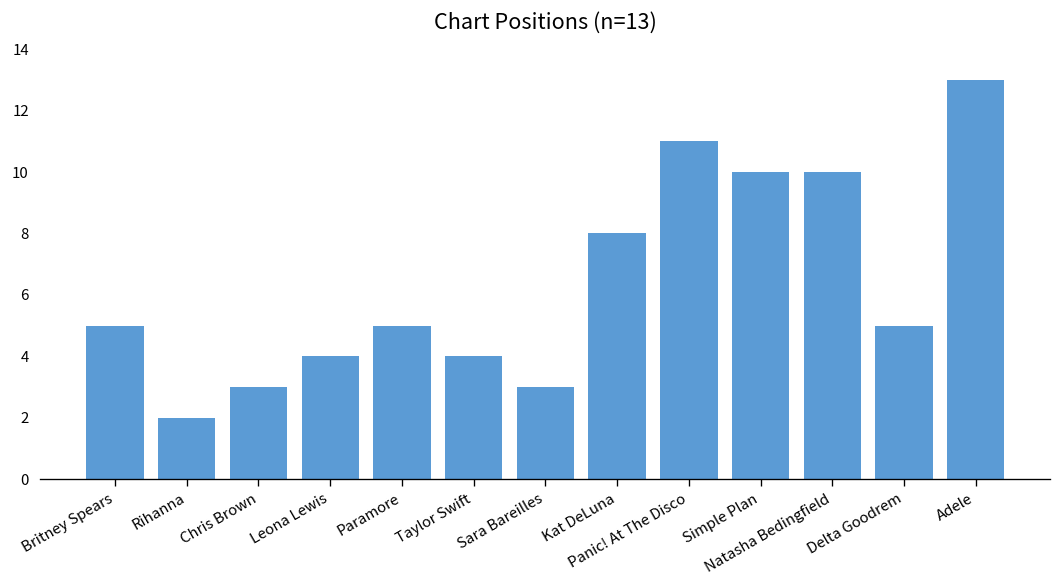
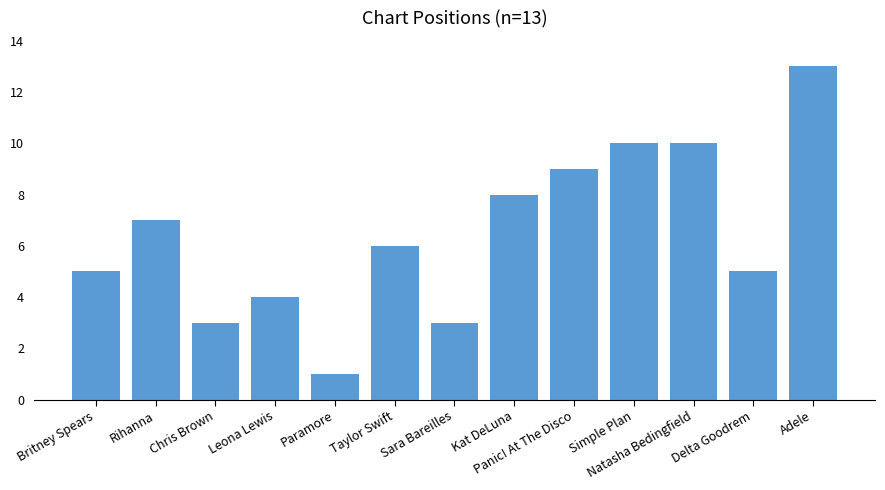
Rihanna: 2 -> 7
Paramore: 5 -> 1
Taylor Swift: 4 -> 6
Panic! At The Disco: 11 -> 9
